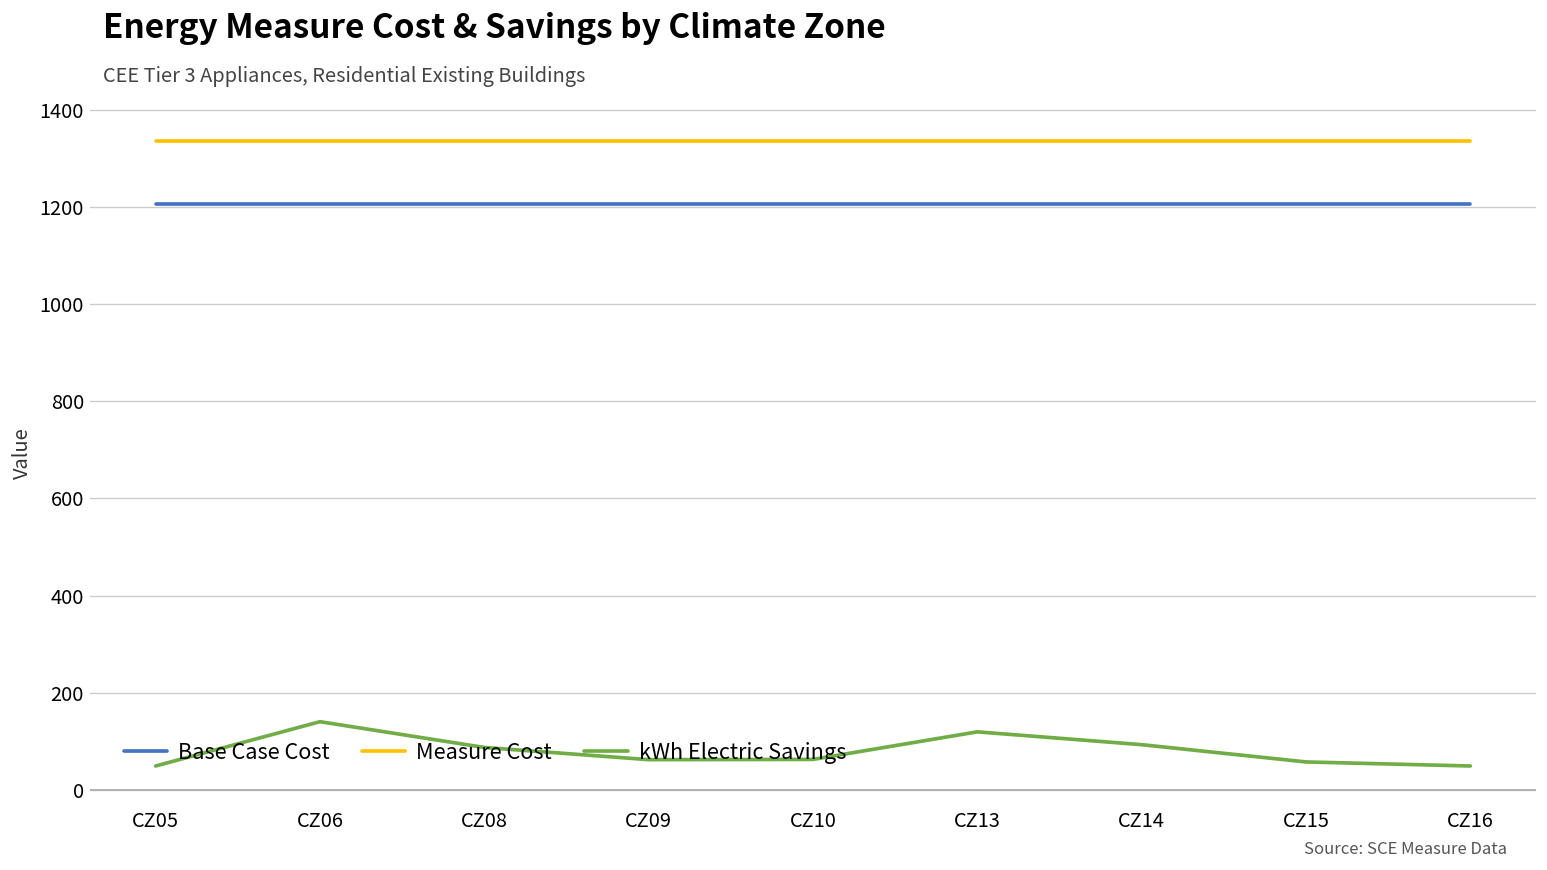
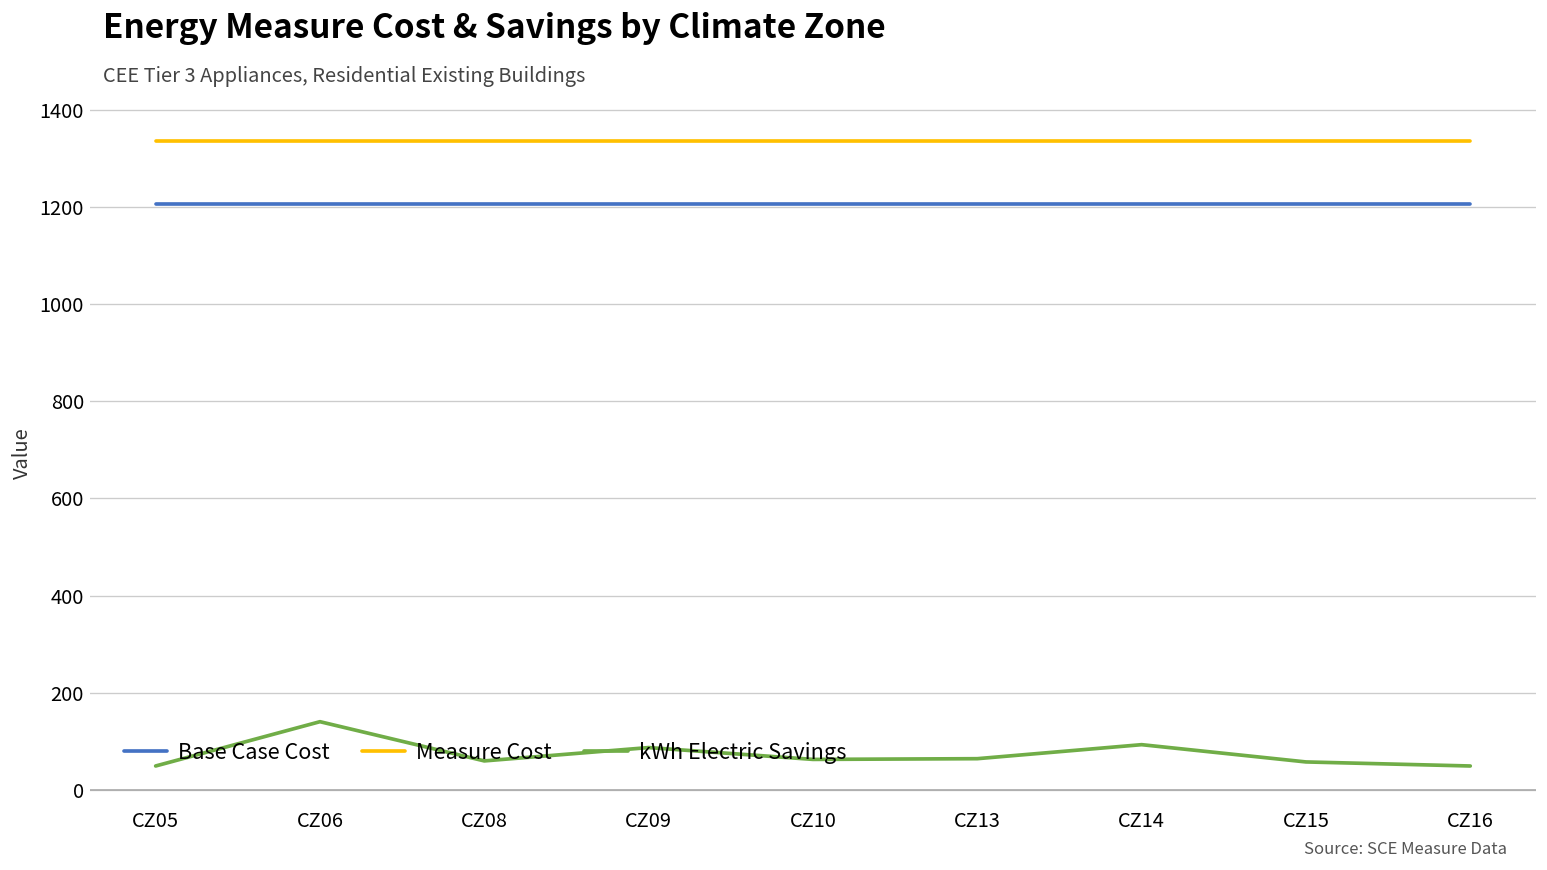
kWh Electric Savings, CZ08: 90 -> 60
kWh Electric Savings, CZ09: 60 -> 90
kWh Electric Savings, CZ13: 120 -> 60
